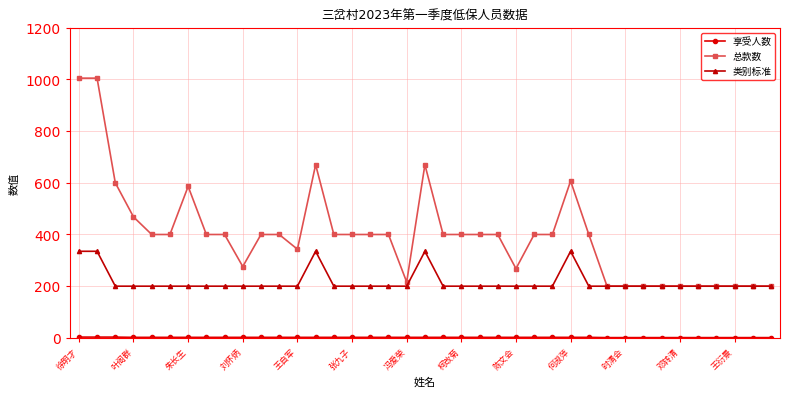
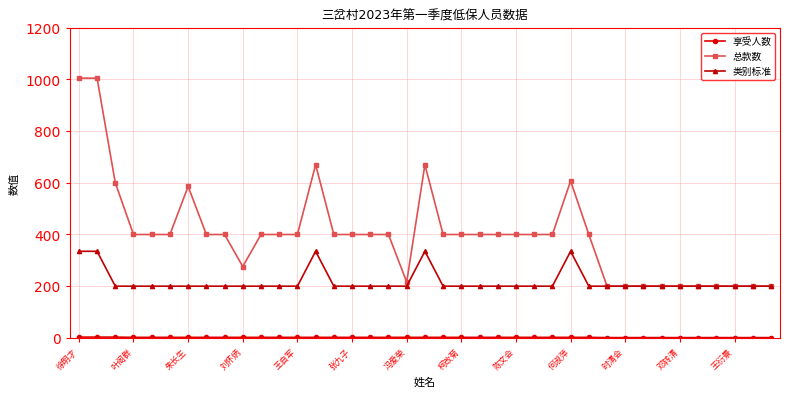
总款数, 叶阁群: 470 -> 400
总款数, 王自军: 340 -> 400
总款数, 陈文会: 270 -> 400
